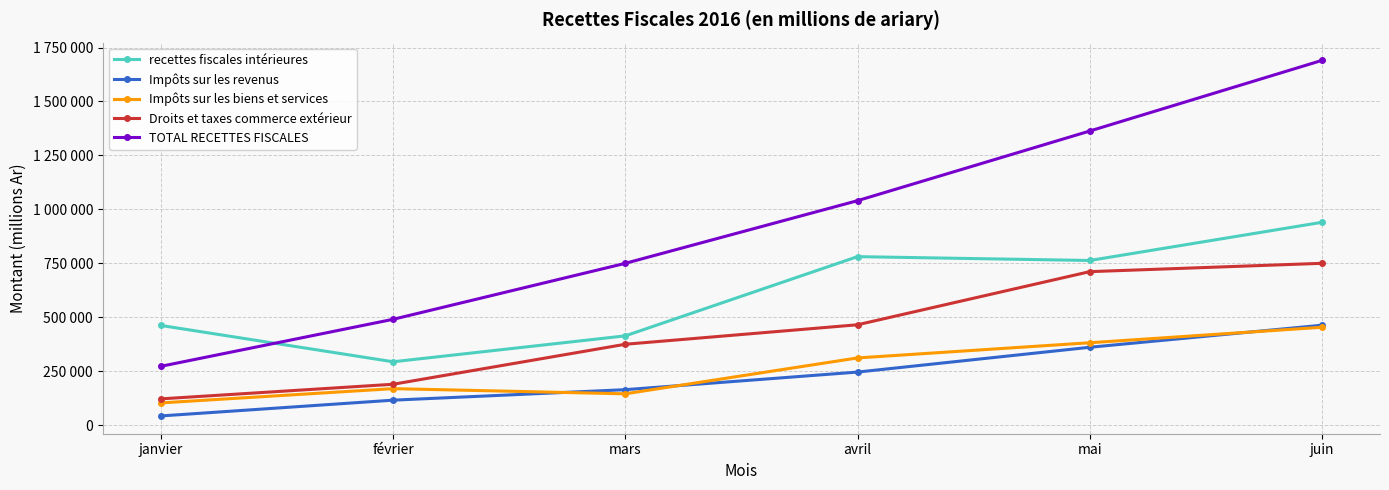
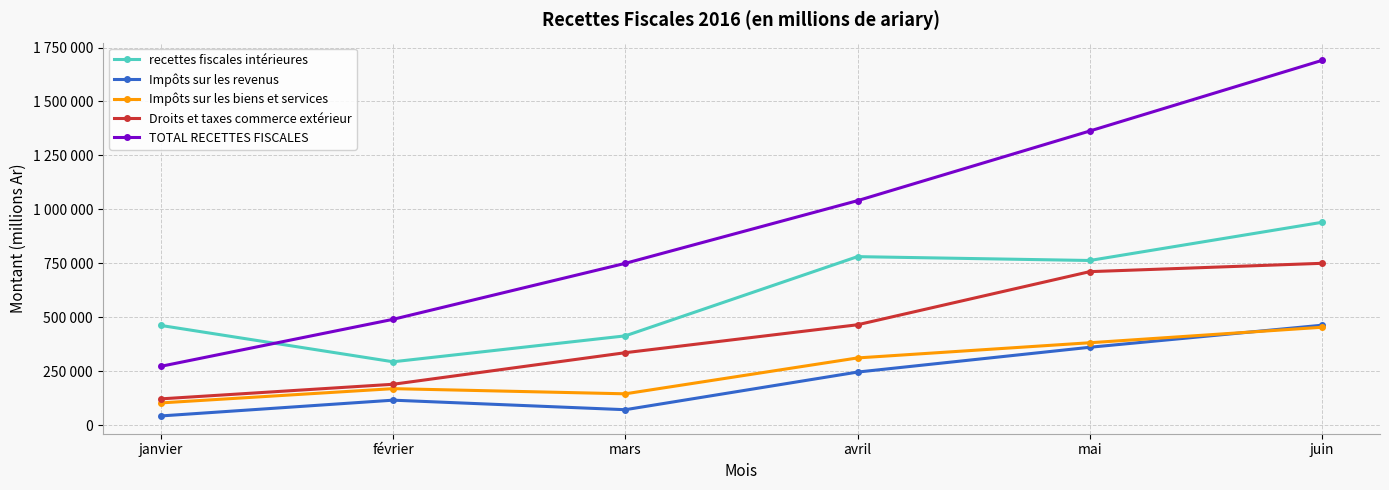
Impôts sur les revenus, mars: 160000 -> 70000
Droits et taxes commerce extérieur, mars: 380000 -> 340000
